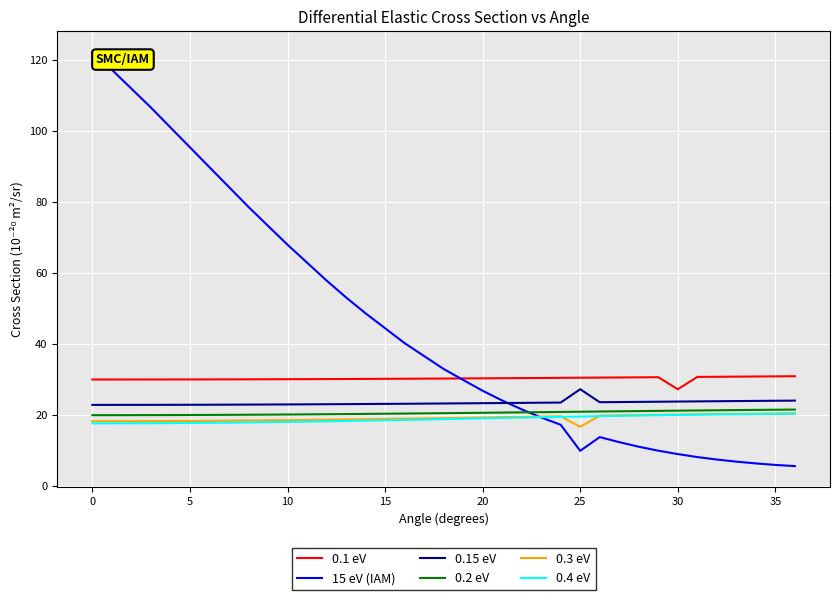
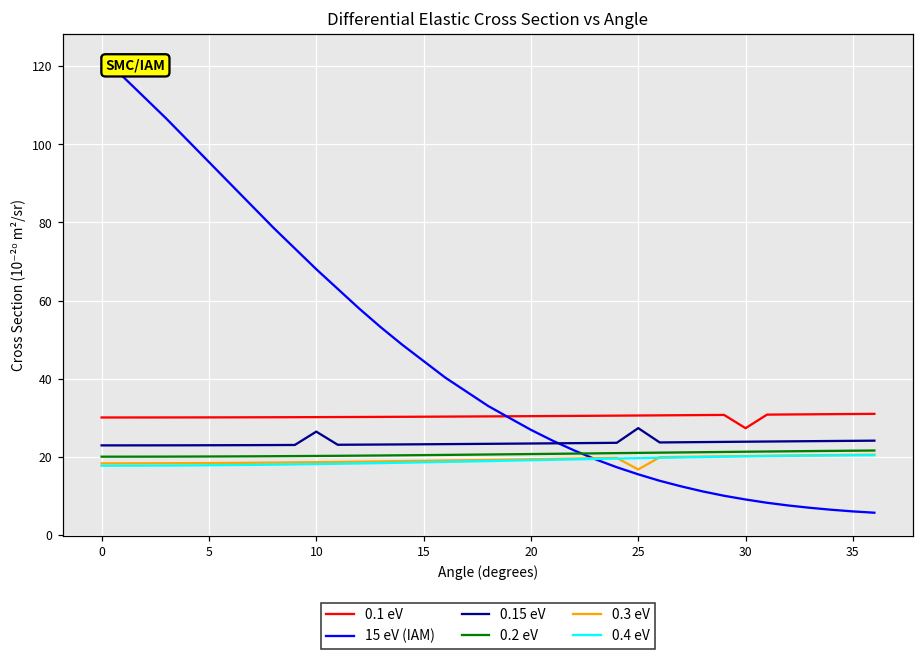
0.15 eV, 10: 23 -> 26
15 eV (IAM), 25: 10 -> 16
